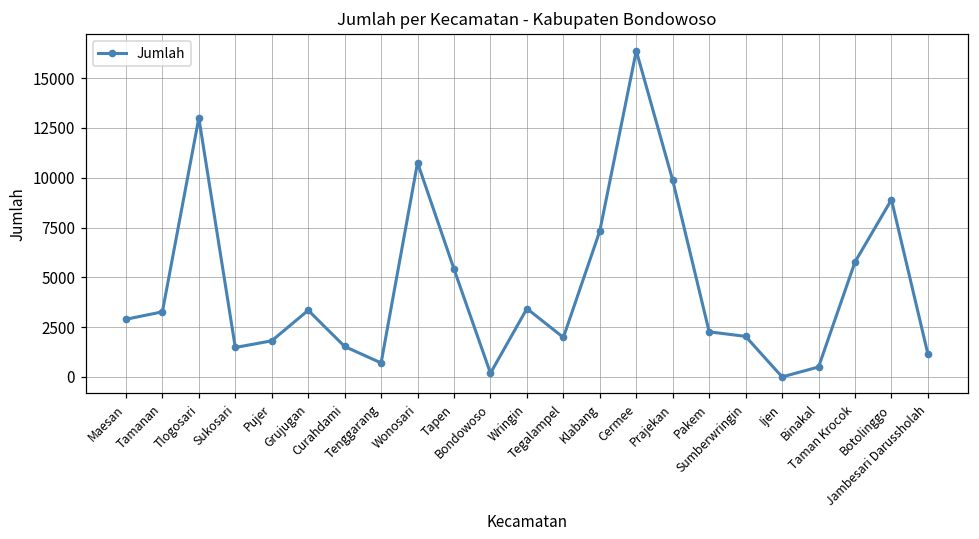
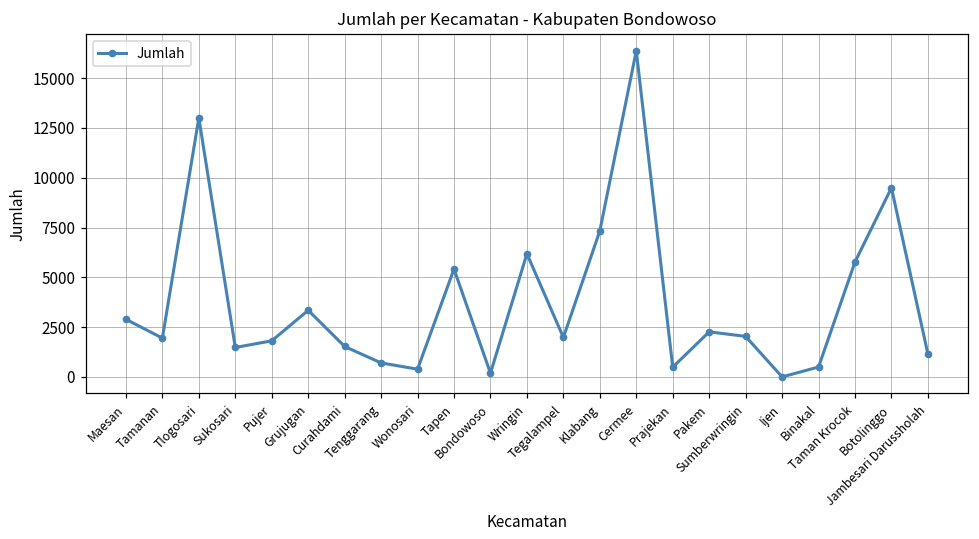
Tamanan: 3300 -> 1900
Wonosari: 10800 -> 400
Wringin: 3400 -> 6200
Prajekan: 9900 -> 500
Botolinggo: 8900 -> 9500
